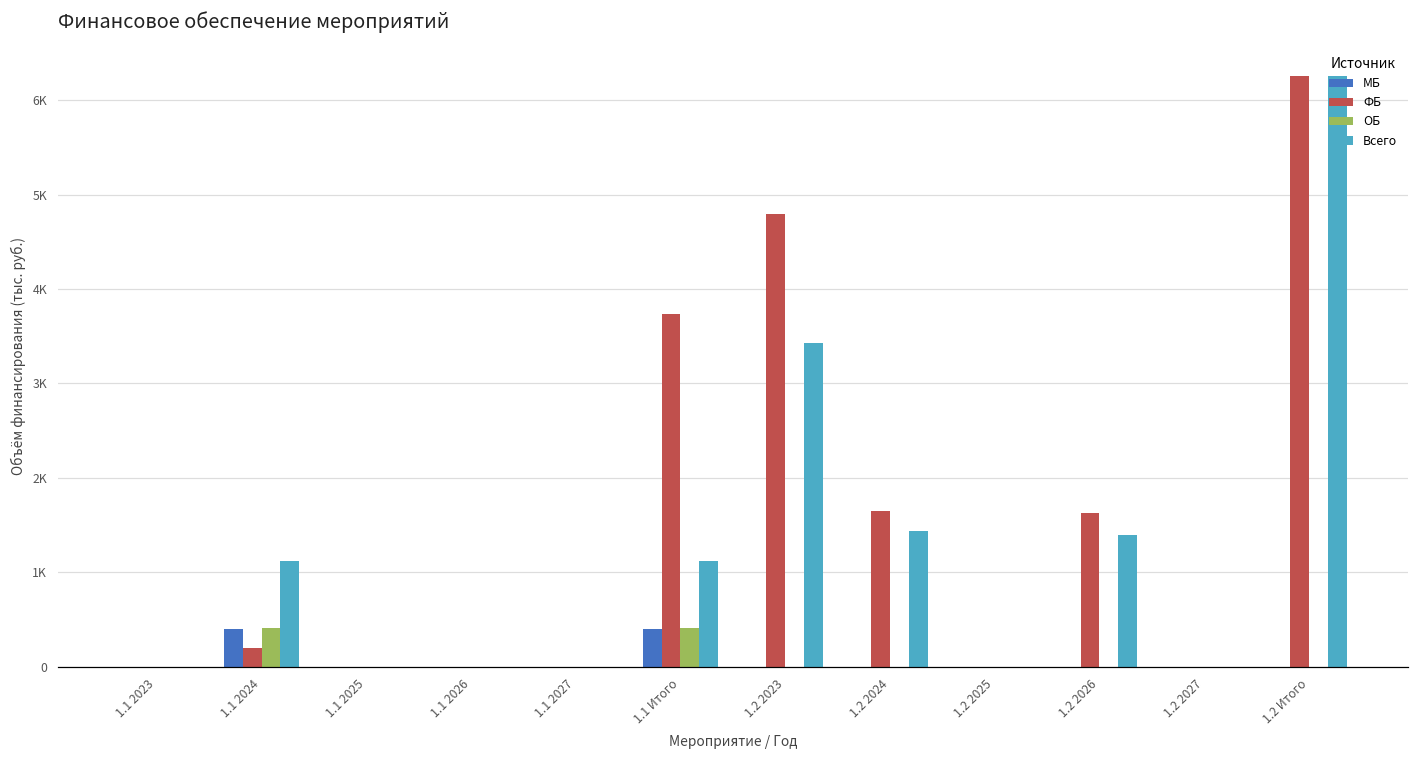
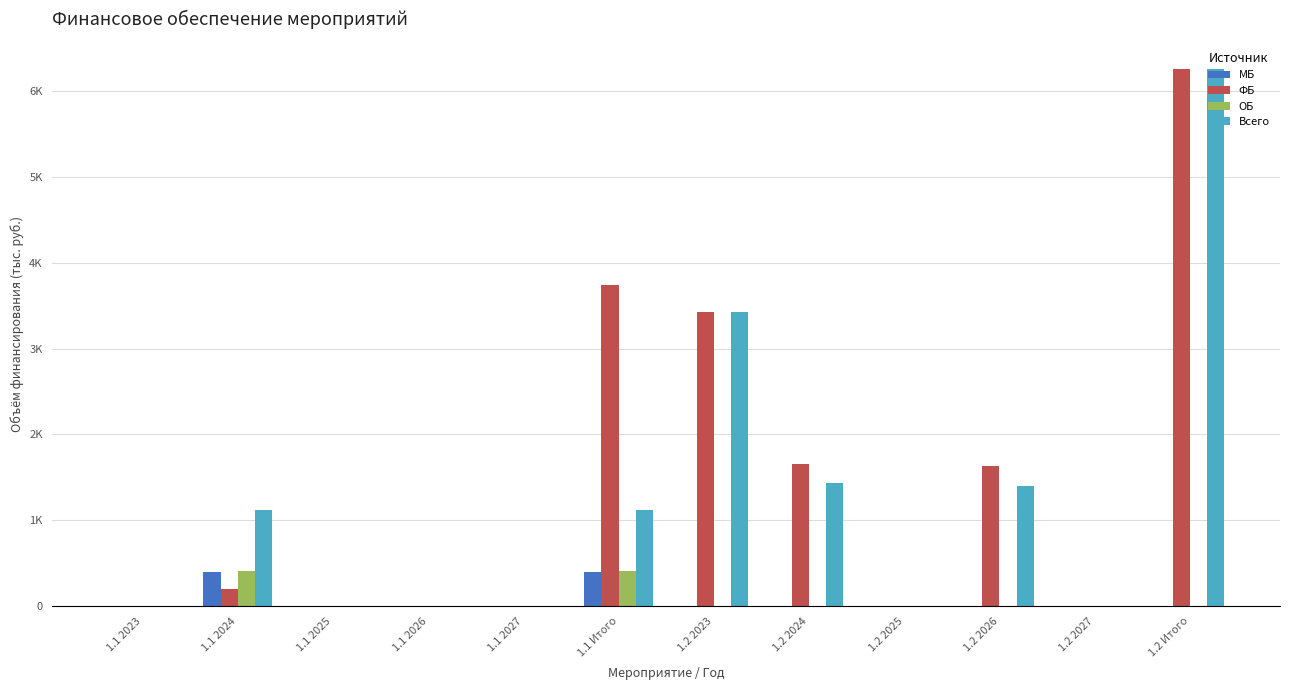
ФБ, 1.2 2023: 4800 -> 3400
